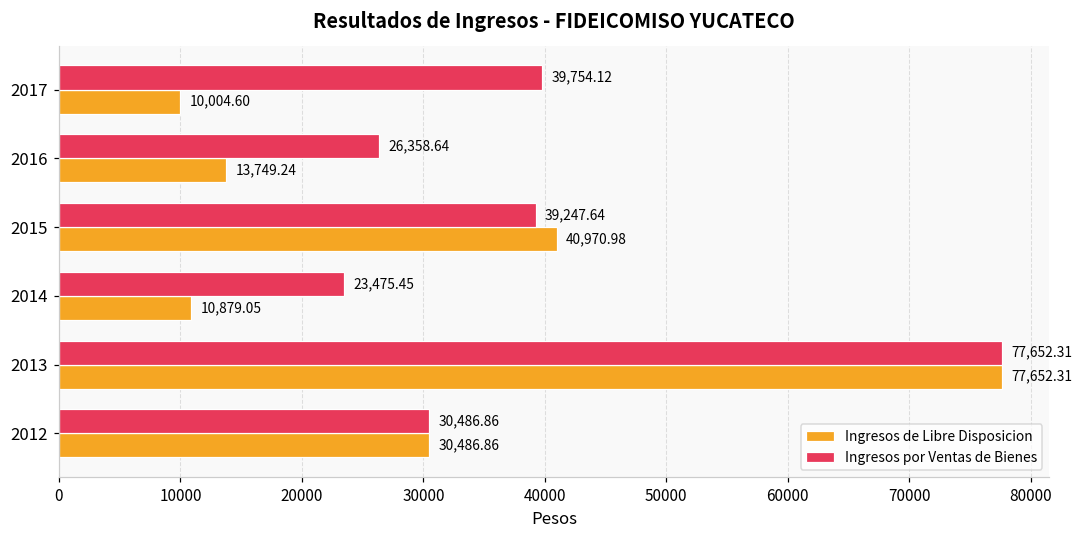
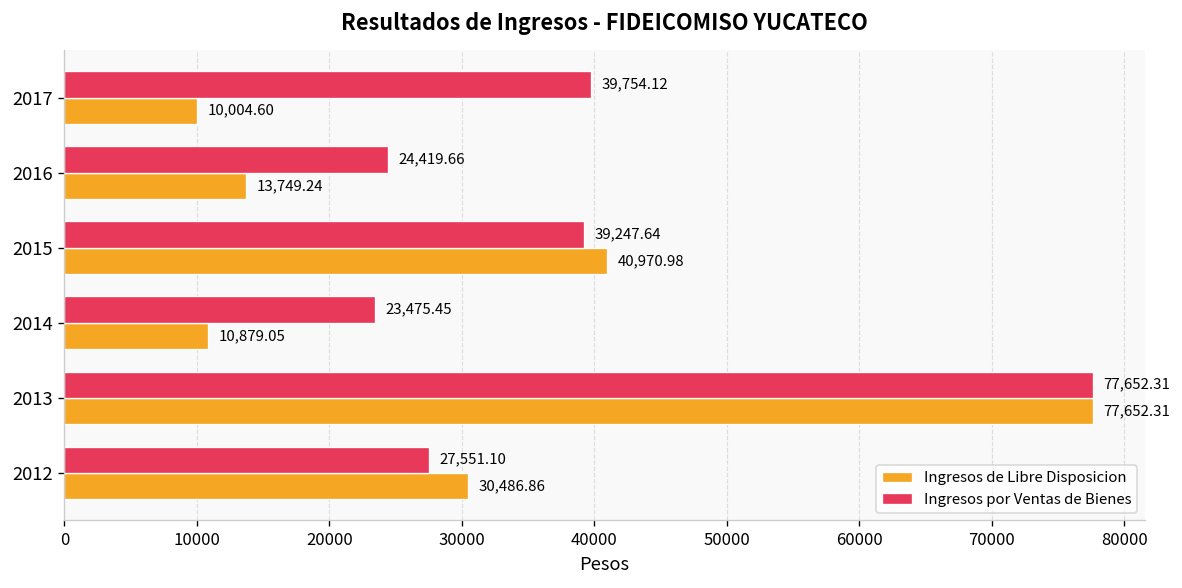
Ingresos por Ventas de Bienes, 2016: 26,358.64 -> 24,419.66
Ingresos por Ventas de Bienes, 2012: 30,486.86 -> 27,551.10
